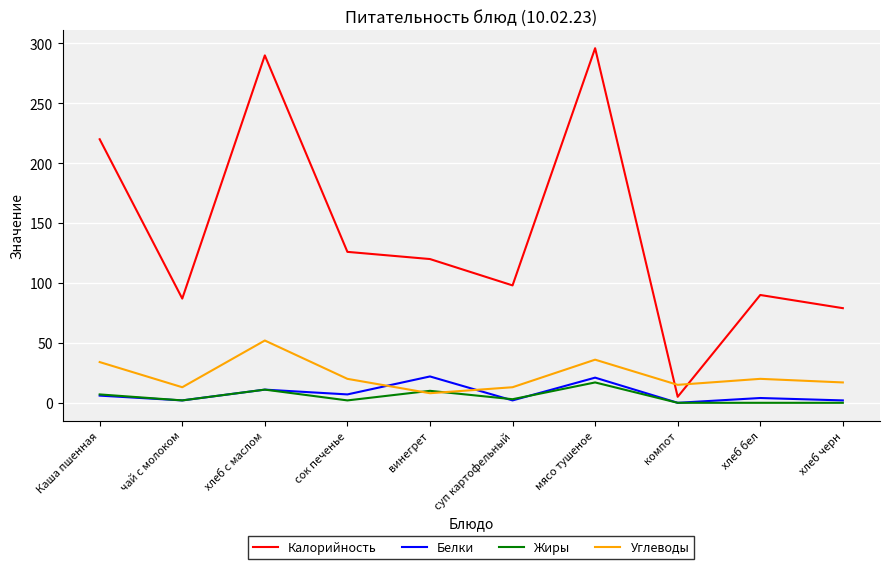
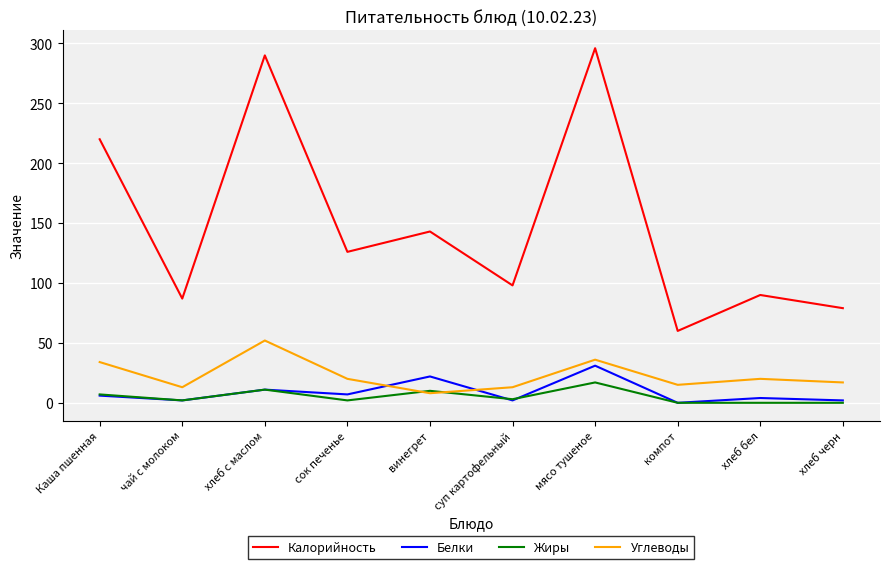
Калорийность, винегрет: 120 -> 143
Белки, мясо тушеное: 21 -> 31
Калорийность, компот: 5 -> 60
